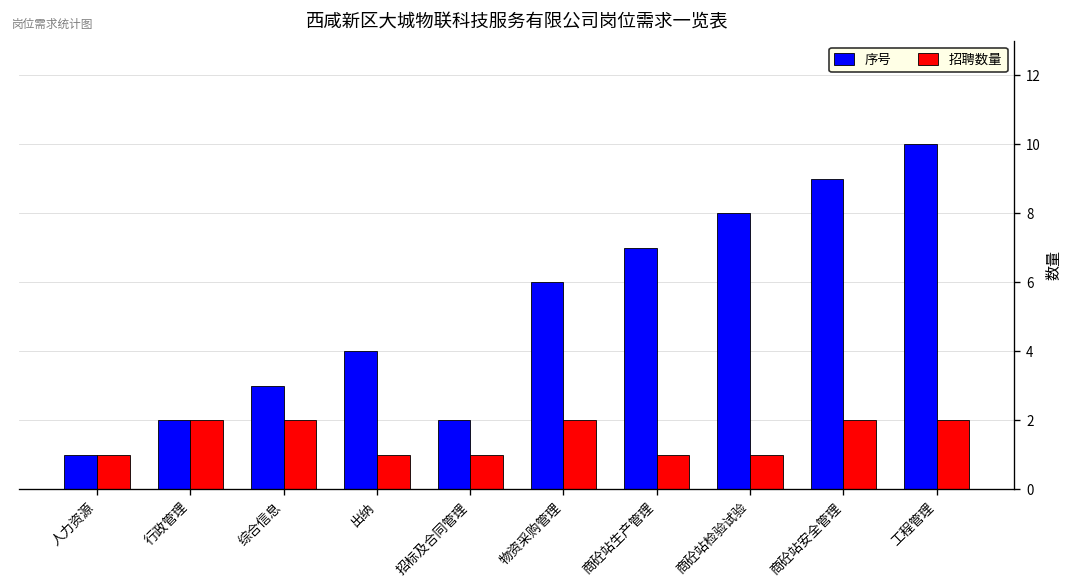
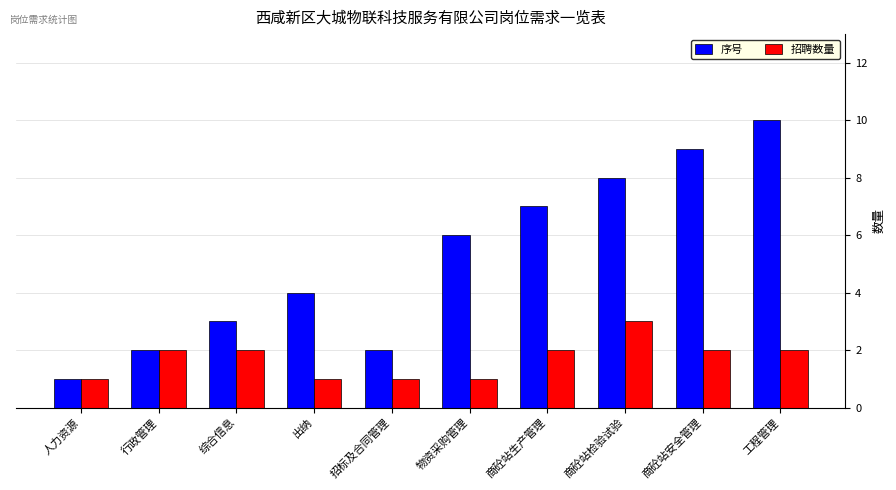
招聘数量, 物资采购管理: 2 -> 1
招聘数量, 商砼站生产管理: 1 -> 2
招聘数量, 商砼站检验试验: 1 -> 3
